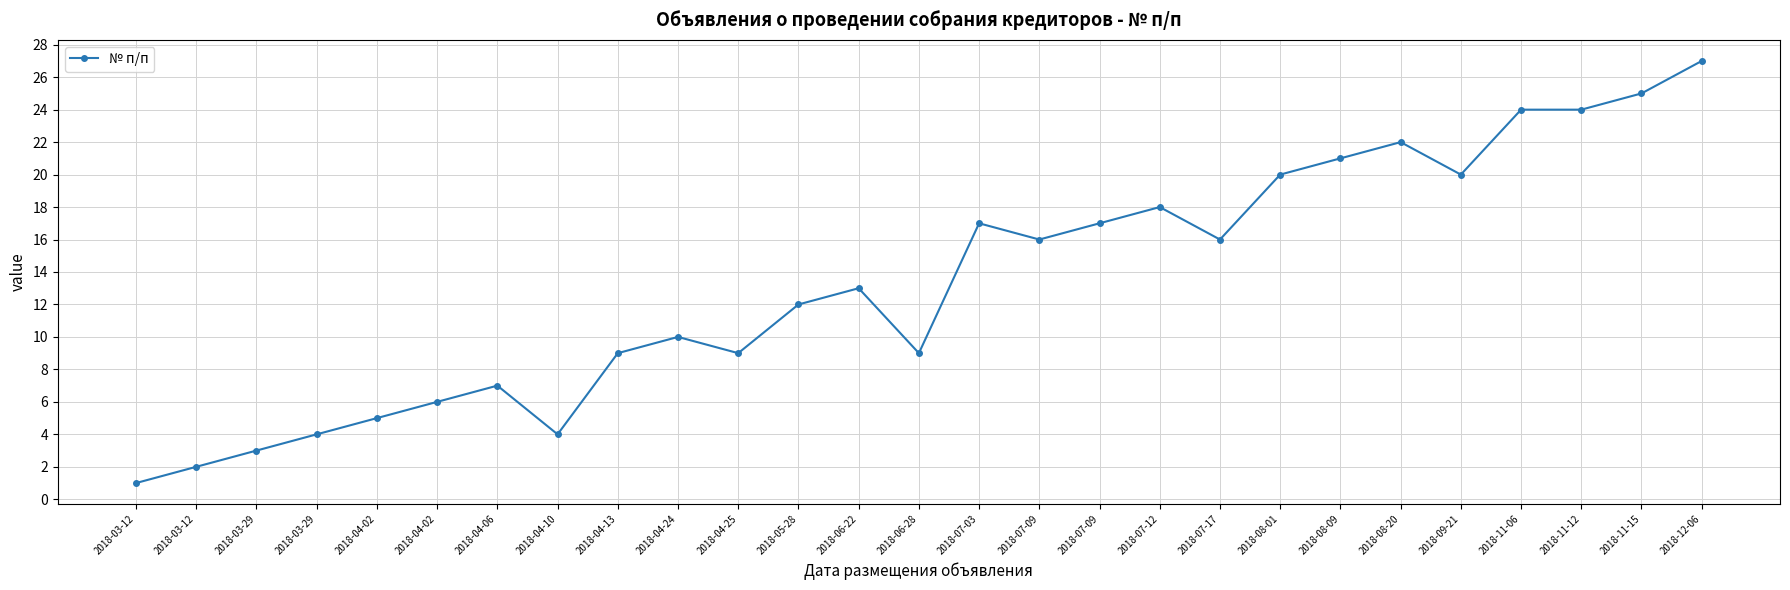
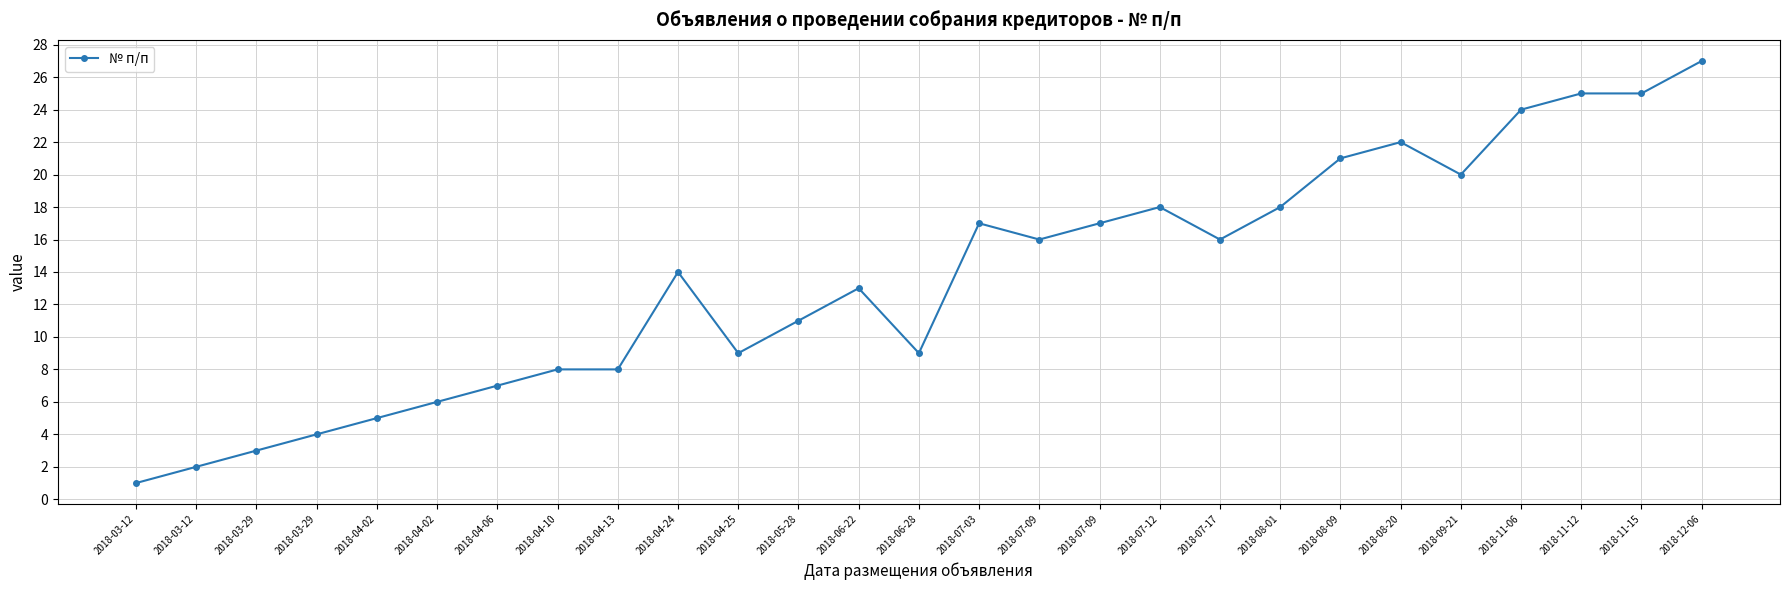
2018-04-10: 4 -> 8
2018-04-13: 9 -> 8
2018-04-24: 10 -> 14
2018-05-28: 12 -> 11
2018-08-01: 20 -> 18
2018-11-12: 24 -> 25
